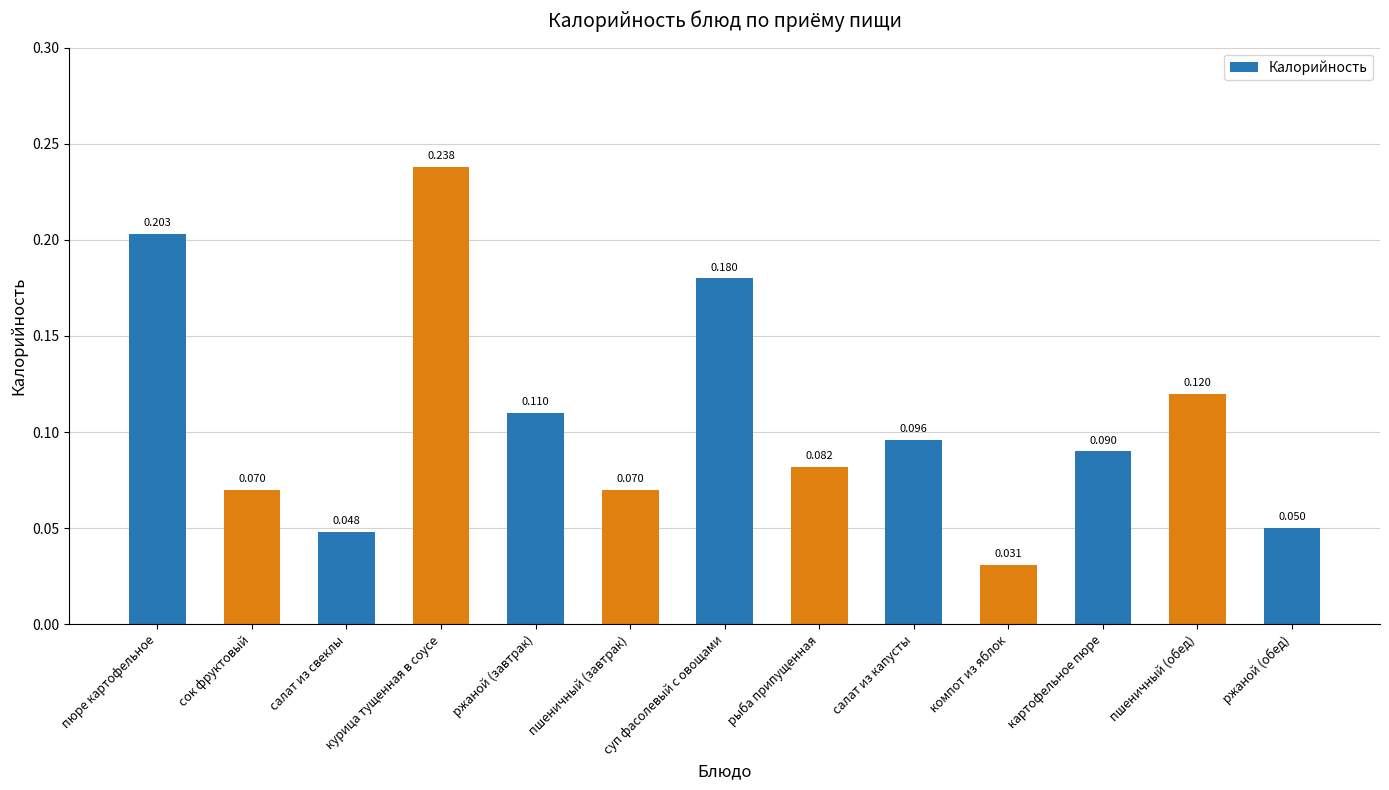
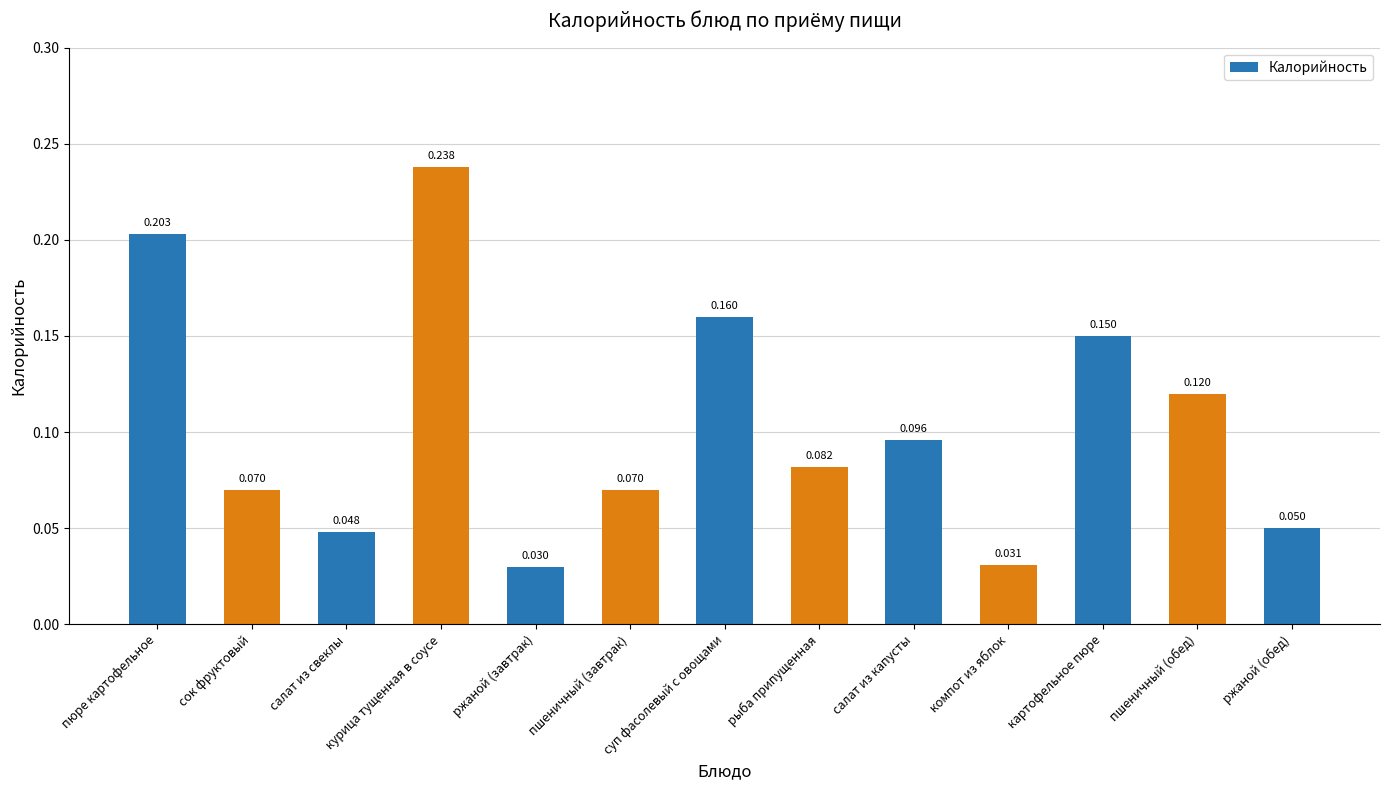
ржаной (завтрак): 0.110 -> 0.030
суп фасолевый с овощами: 0.180 -> 0.160
картофельное пюре: 0.090 -> 0.150
